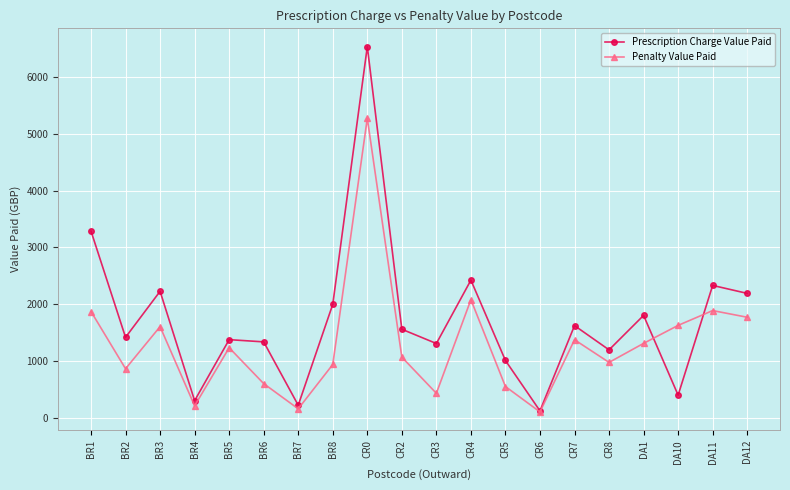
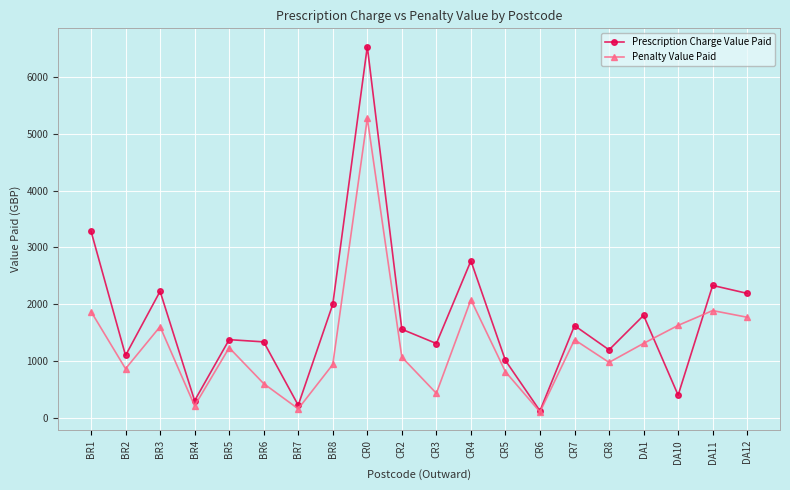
Prescription Charge Value Paid, BR2: 1400 -> 1100
Prescription Charge Value Paid, CR4: 2400 -> 2800
Penalty Value Paid, CR5: 500 -> 800
